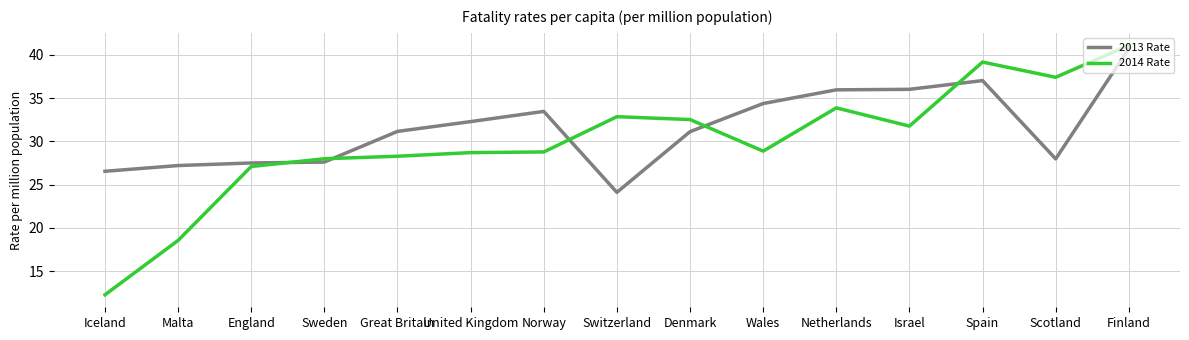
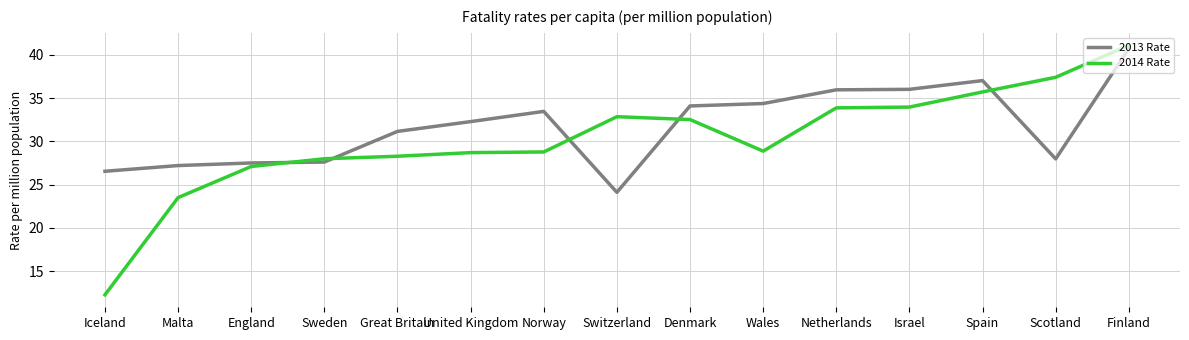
2014 Rate, Malta: 19 -> 24
2013 Rate, Denmark: 31 -> 34
2014 Rate, Israel: 32 -> 34
2014 Rate, Spain: 39 -> 36
